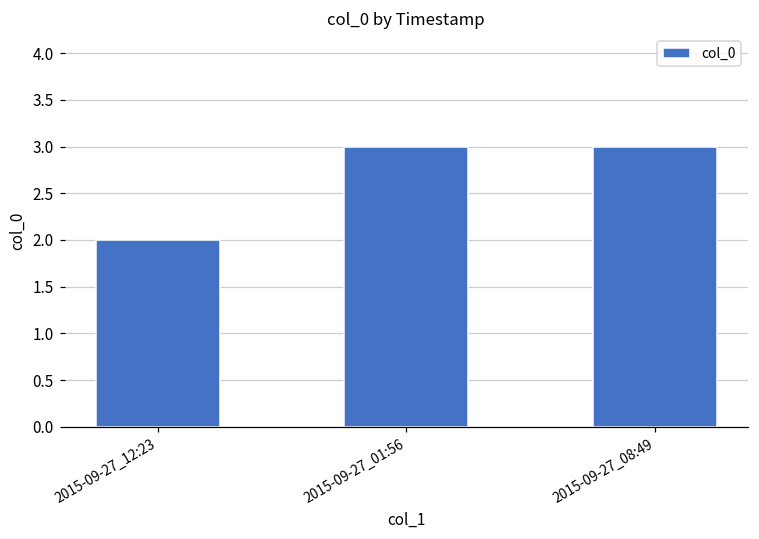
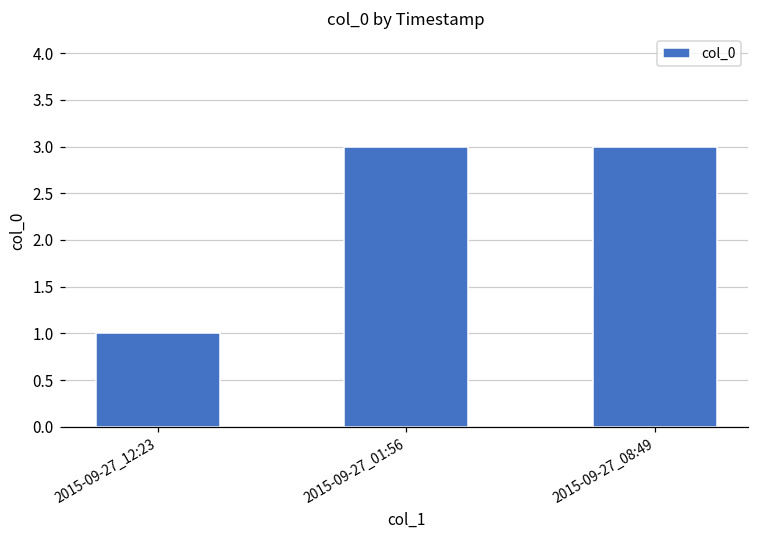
2015-09-27_12:23: 2 -> 1
